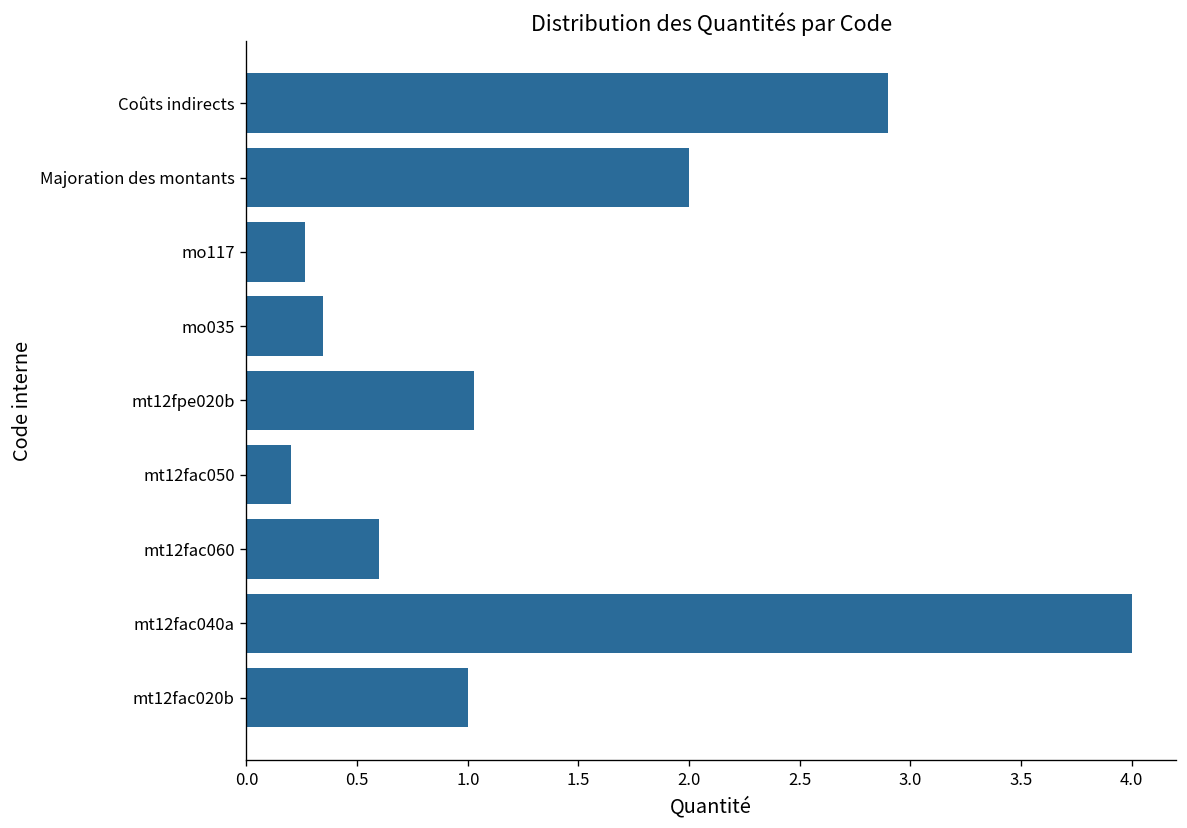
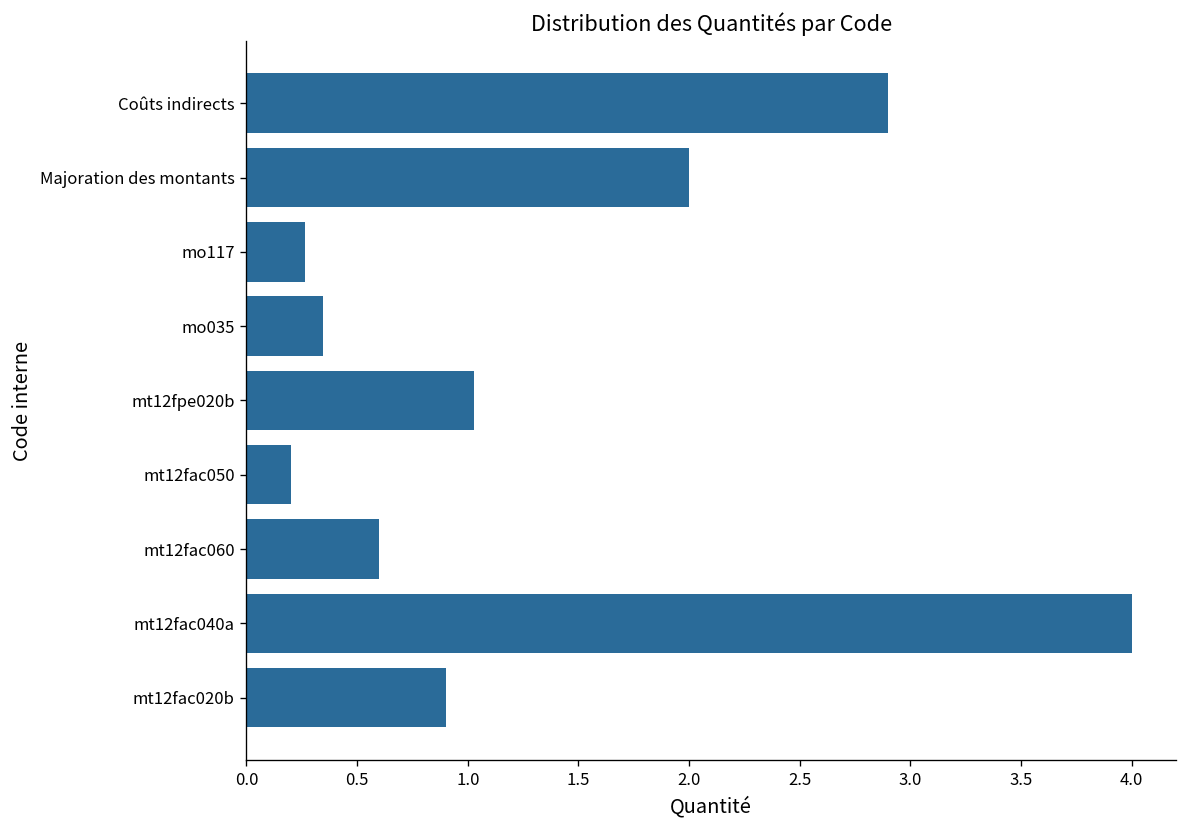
mt12fac020b: 1.0 -> 0.9
